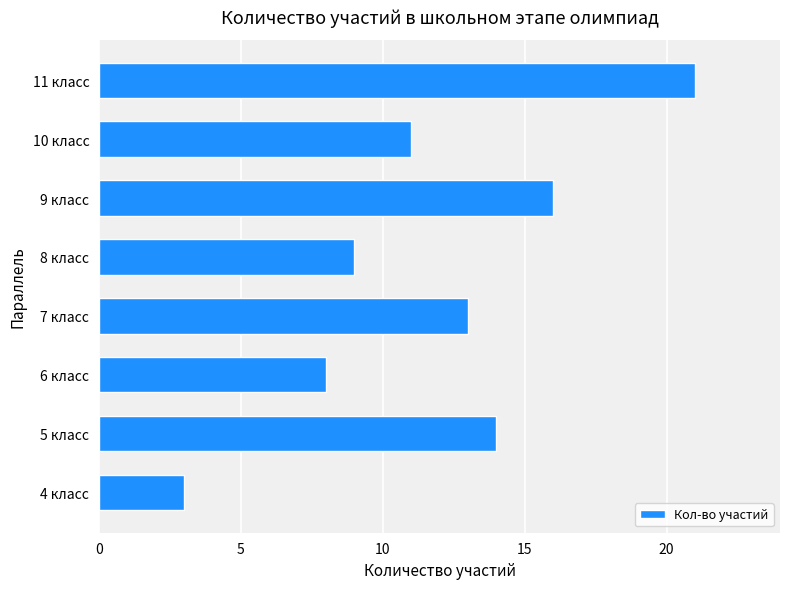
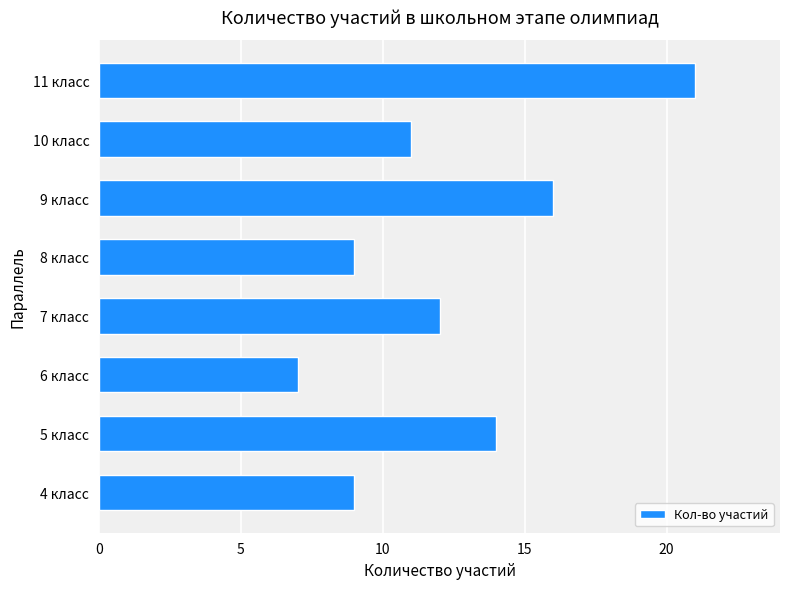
7 класс: 13 -> 12
6 класс: 8 -> 7
4 класс: 3 -> 9
